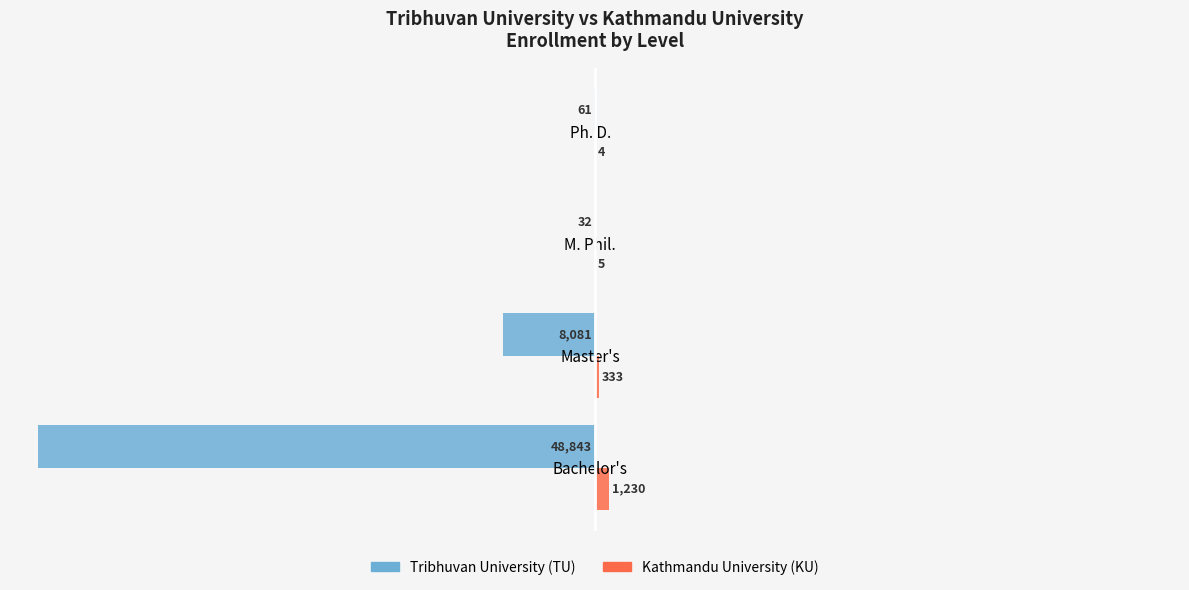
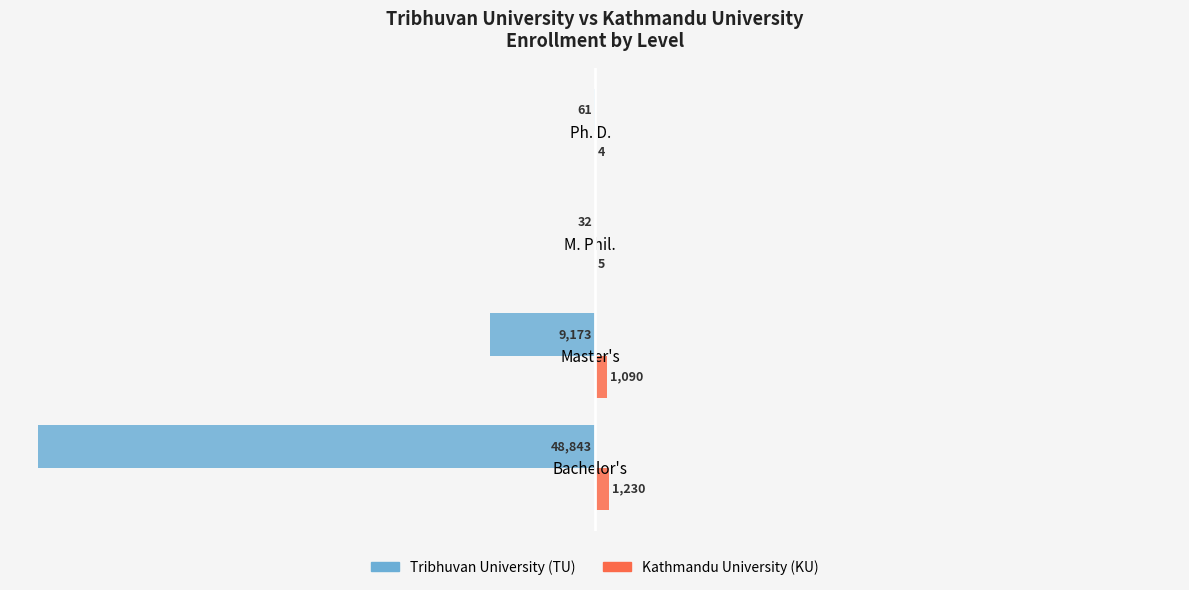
Tribhuvan University (TU), Master's: 8,081 -> 9,173
Kathmandu University (KU), Master's: 333 -> 1,090
